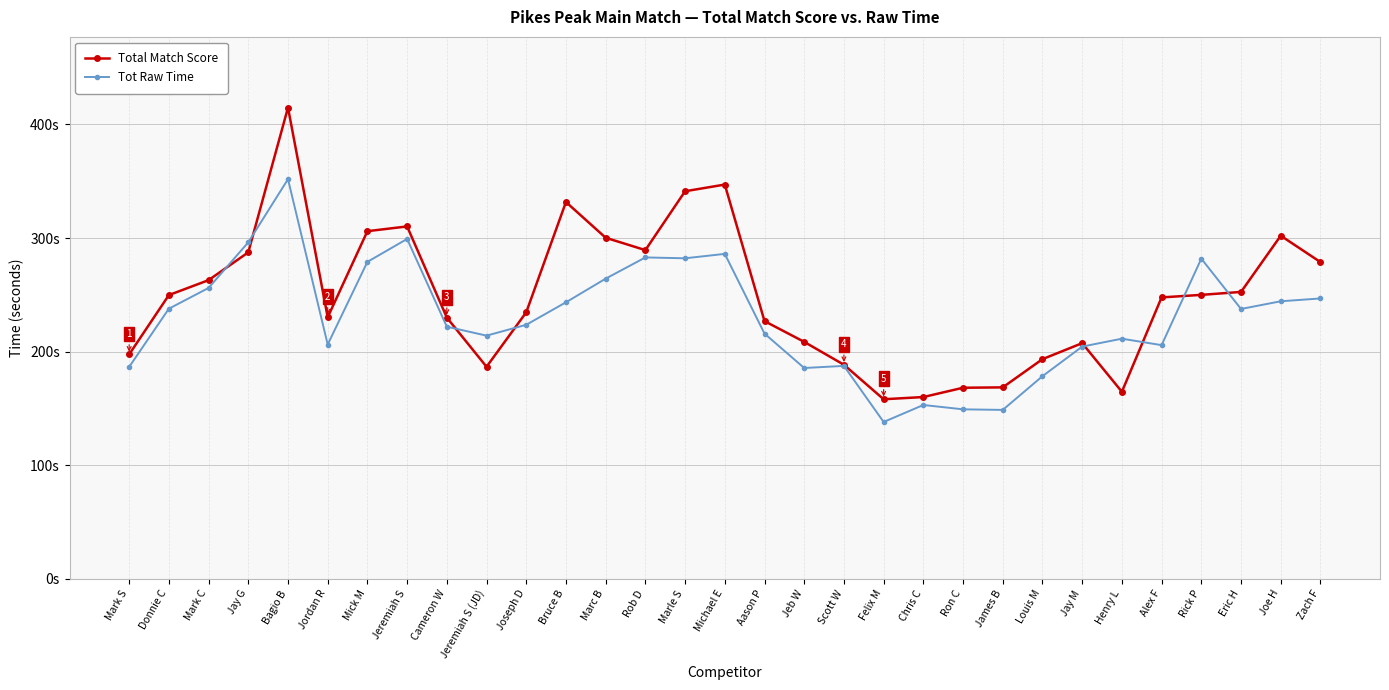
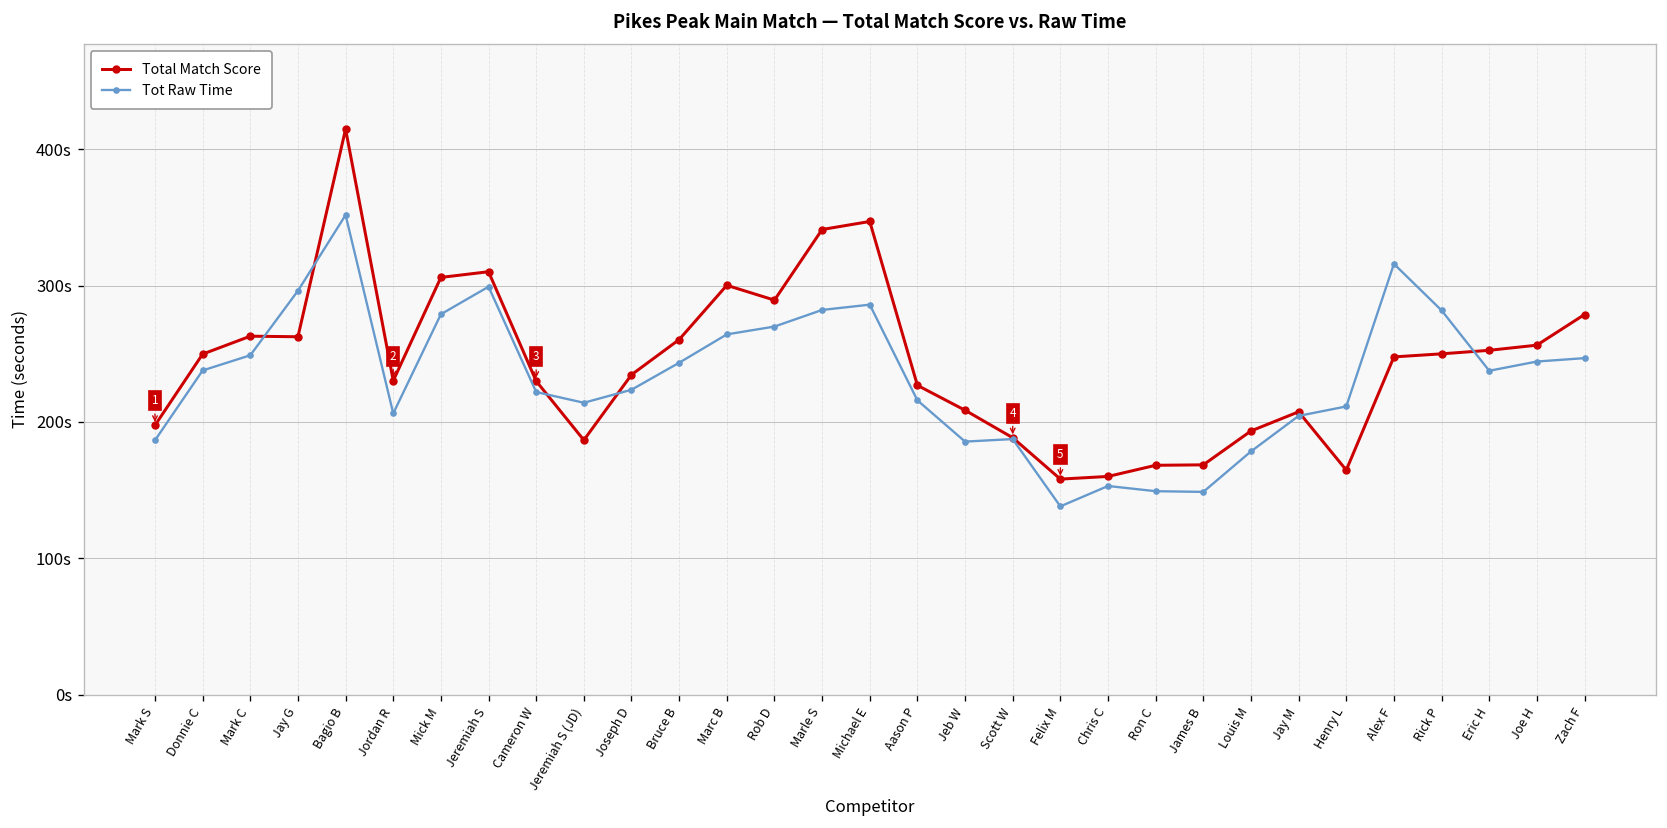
Tot Raw Time, Mark C: 256s -> 249s
Total Match Score, Jay G: 287s -> 263s
Total Match Score, Bruce B: 332s -> 260s
Tot Raw Time, Rob D: 283s -> 270s
Tot Raw Time, Alex F: 206s -> 316s
Total Match Score, Joe H: 302s -> 256s
